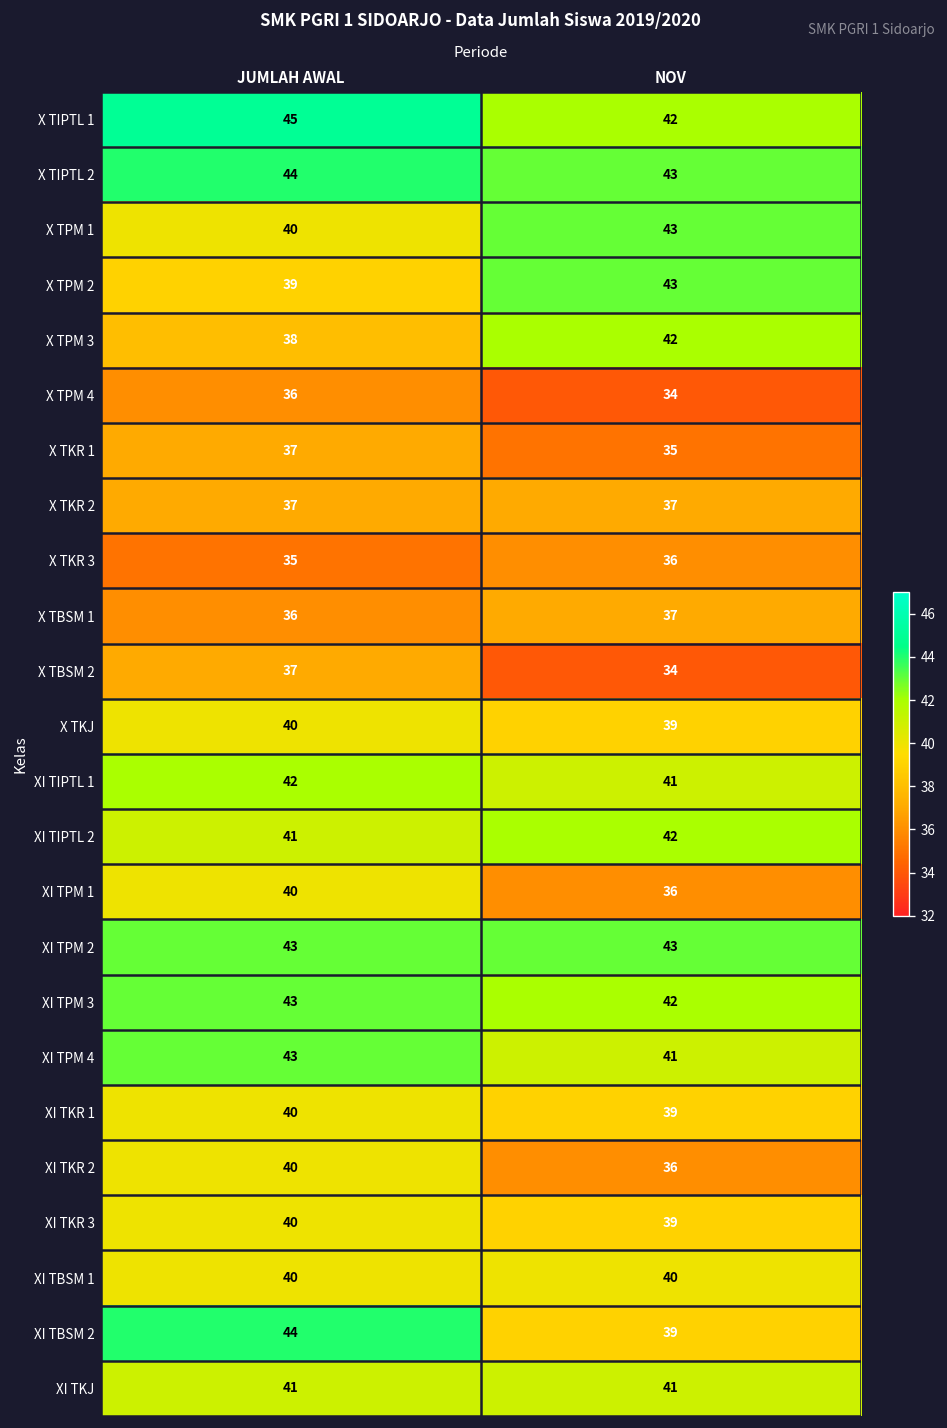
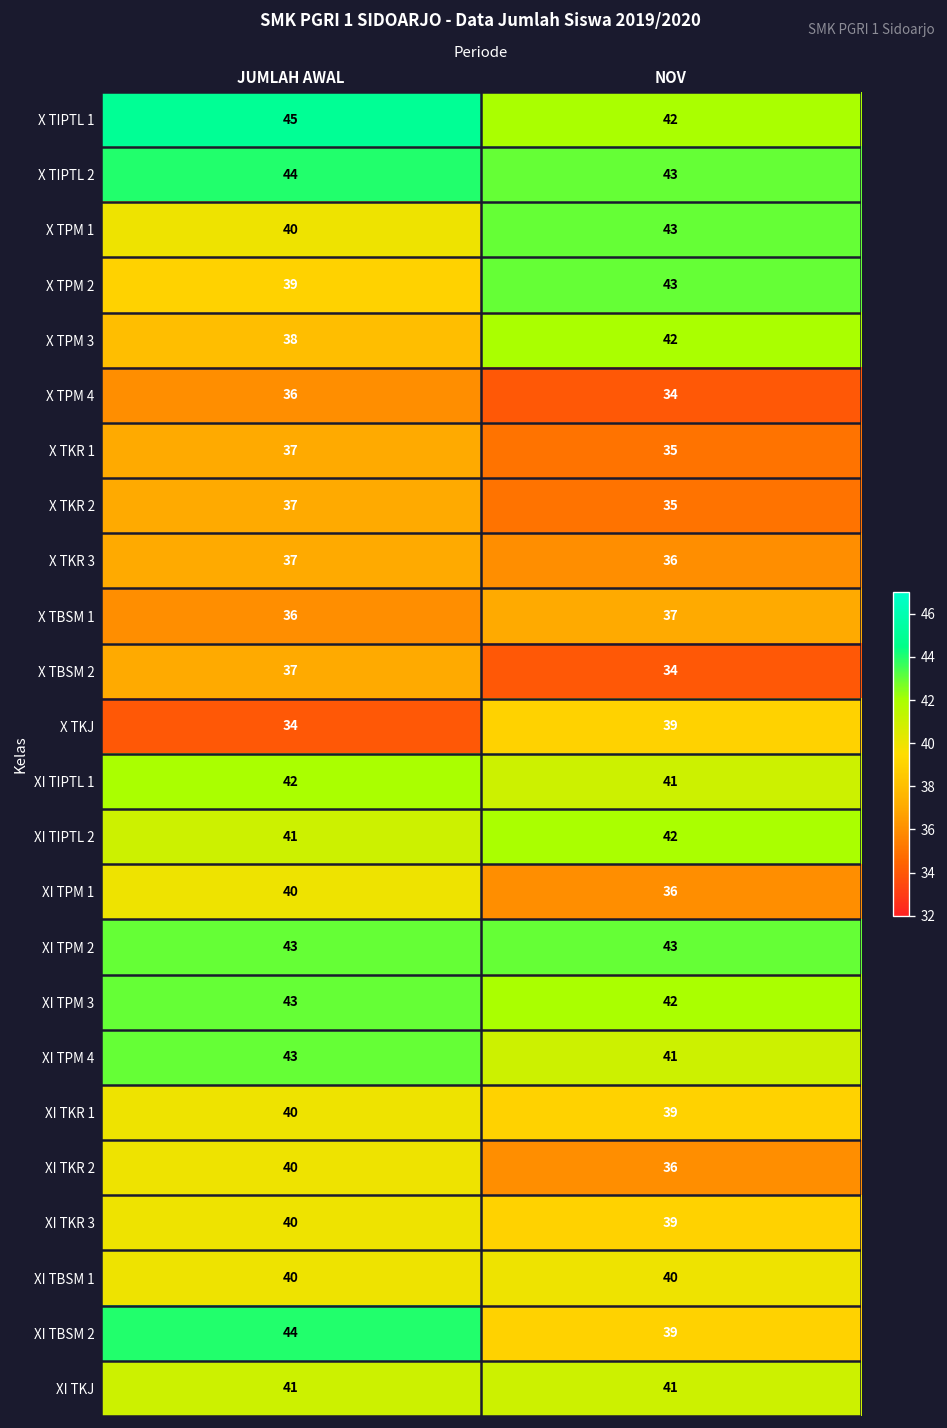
X TKR 2, NOV: 37 -> 35
X TKR 3, JUMLAH AWAL: 35 -> 37
X TKJ, JUMLAH AWAL: 40 -> 34
